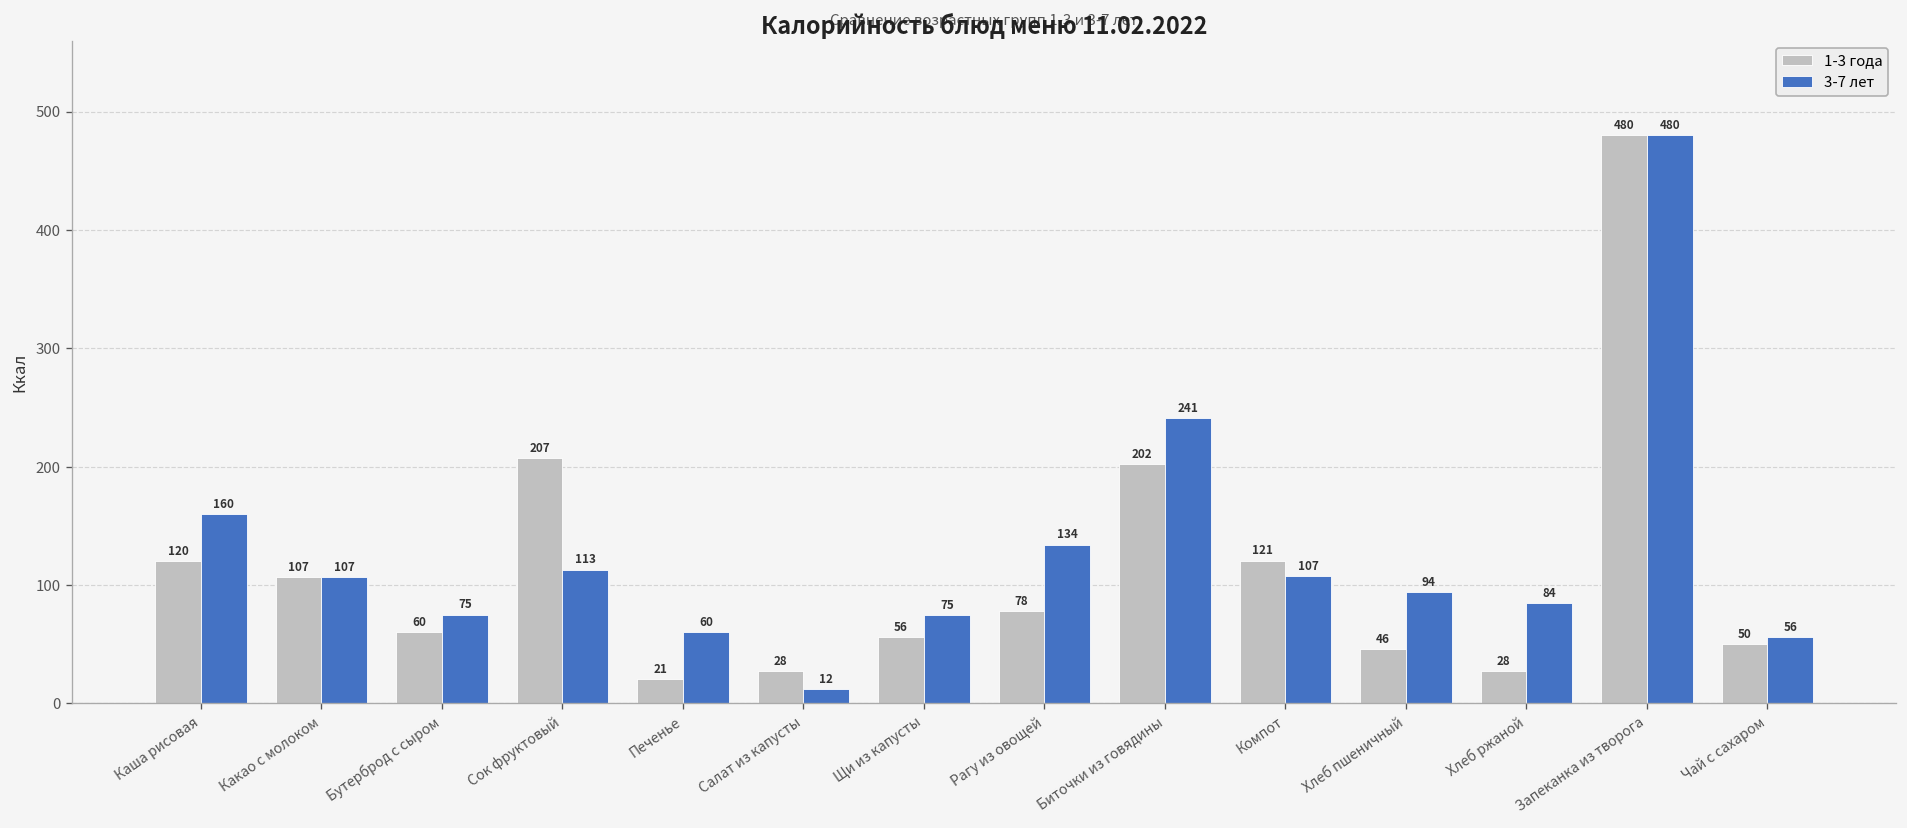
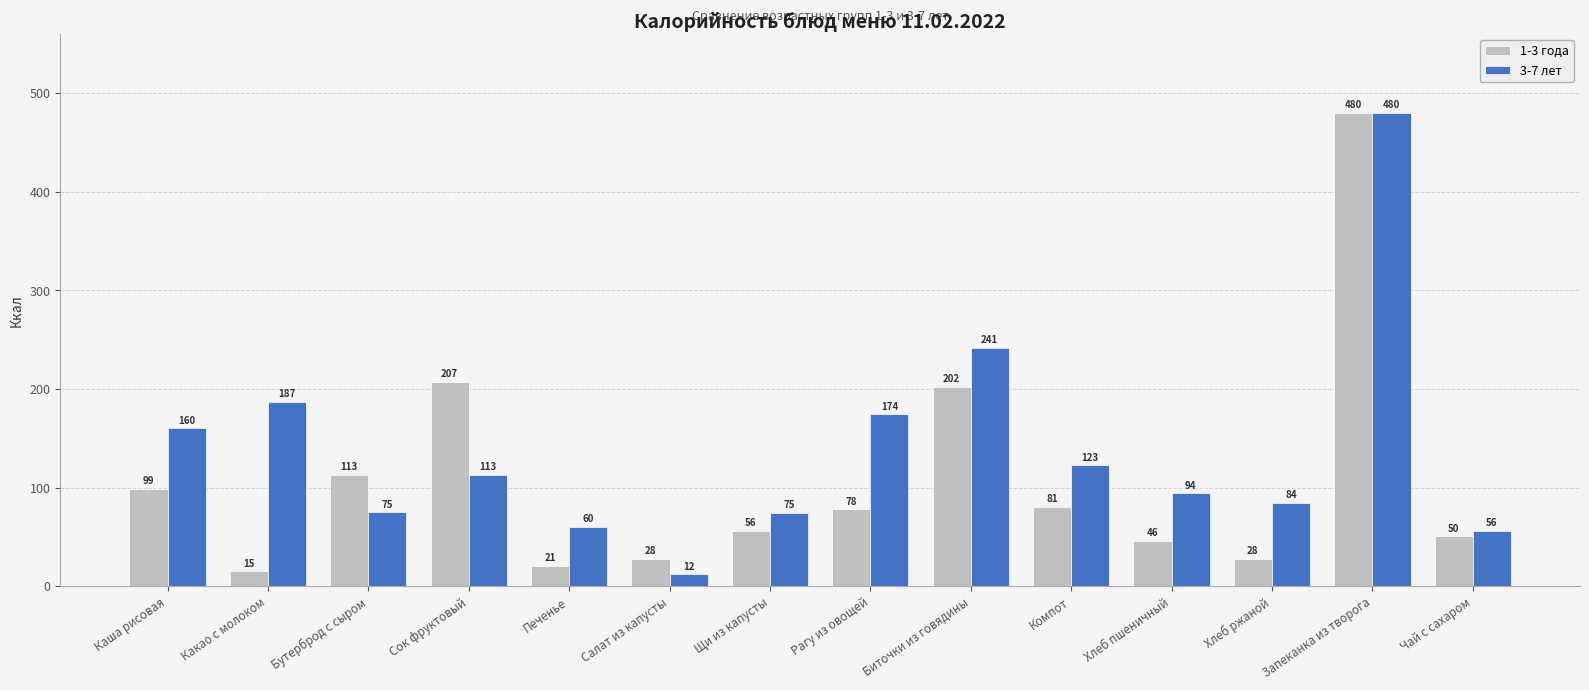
1-3 года, Каша рисовая: 120 -> 99
1-3 года, Какао с молоком: 107 -> 15
3-7 лет, Какао с молоком: 107 -> 187
1-3 года, Бутерброд с сыром: 60 -> 113
3-7 лет, Рагу из овощей: 134 -> 174
1-3 года, Компот: 121 -> 81
3-7 лет, Компот: 107 -> 123
